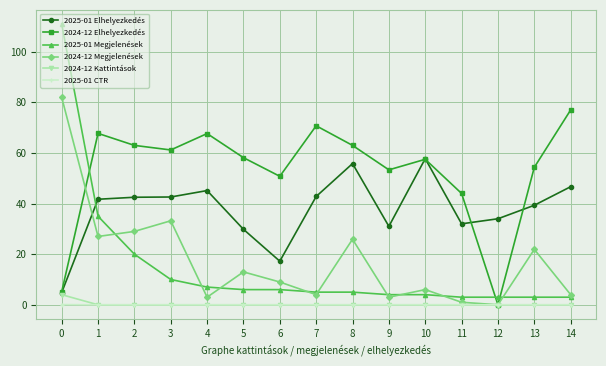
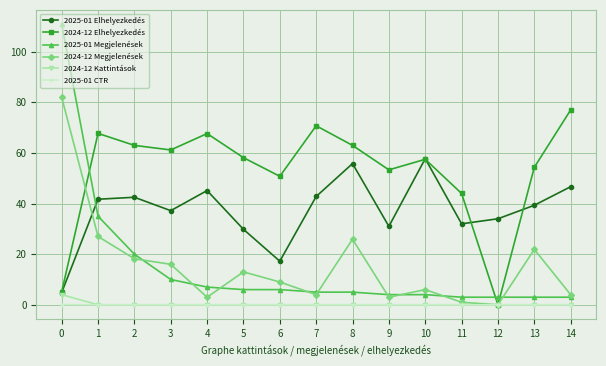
2024-12 Megjelenések, 2: 29 -> 18
2025-01 Elhelyezkedés, 3: 43 -> 37
2024-12 Megjelenések, 3: 33 -> 16
